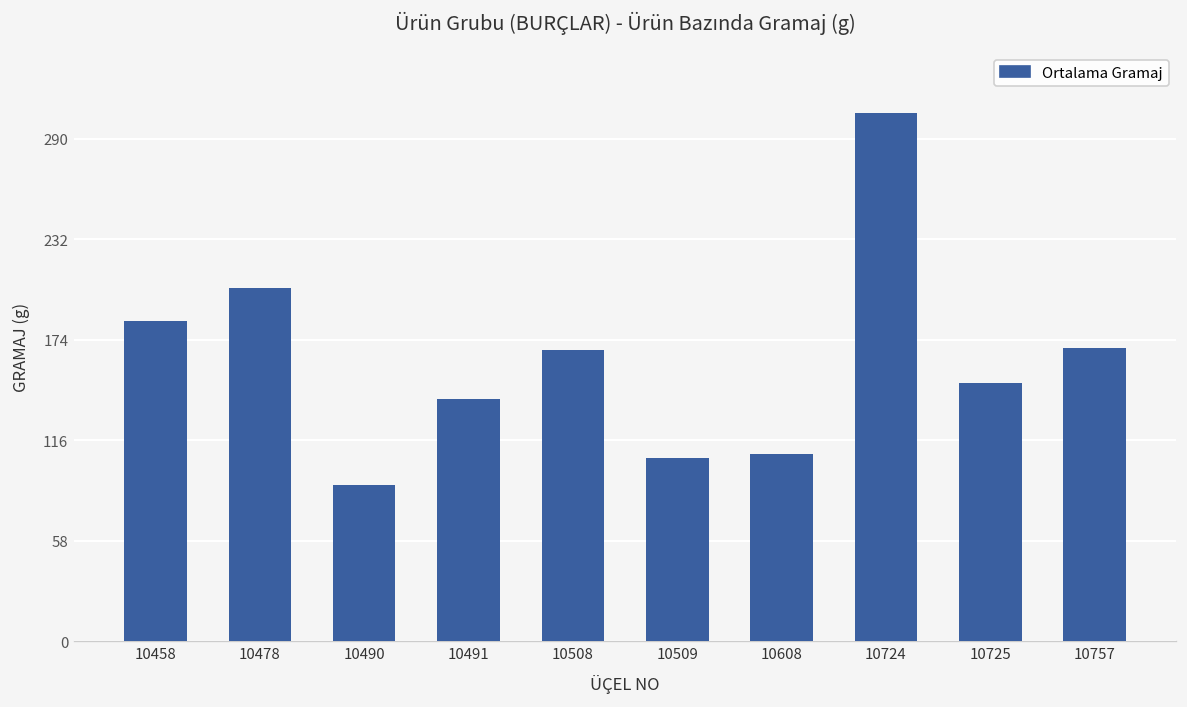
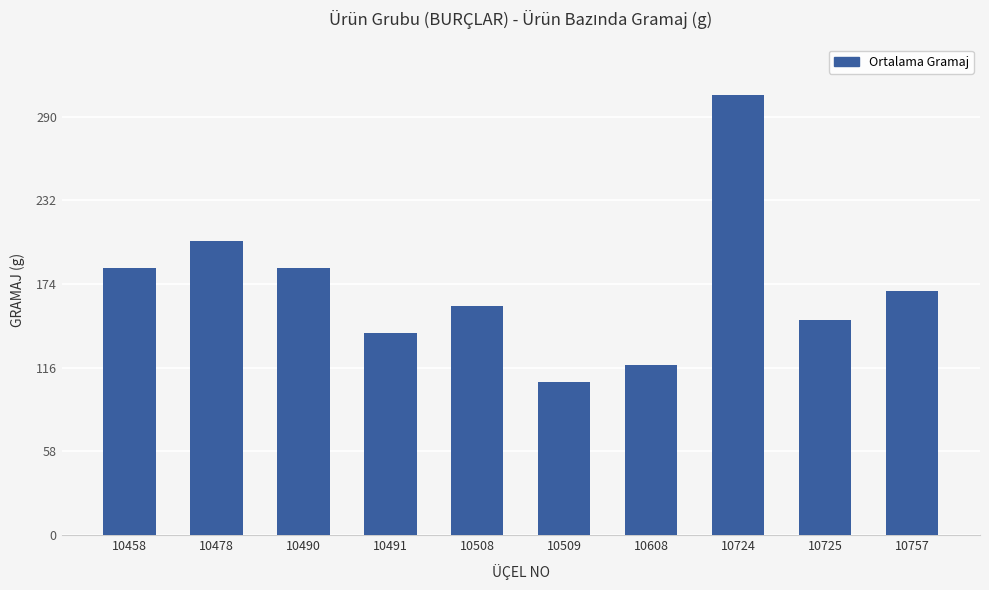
10490: 90 -> 185
10508: 168 -> 159
10608: 108 -> 118
